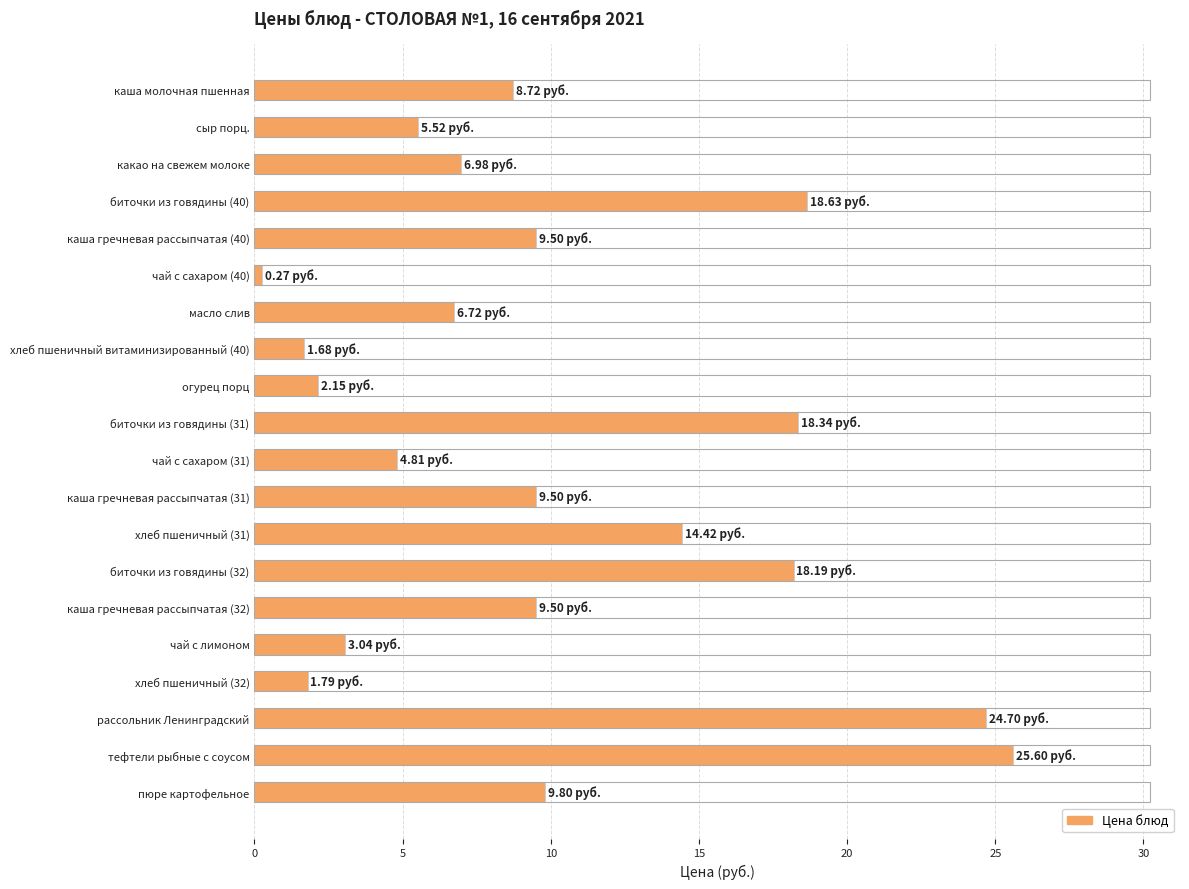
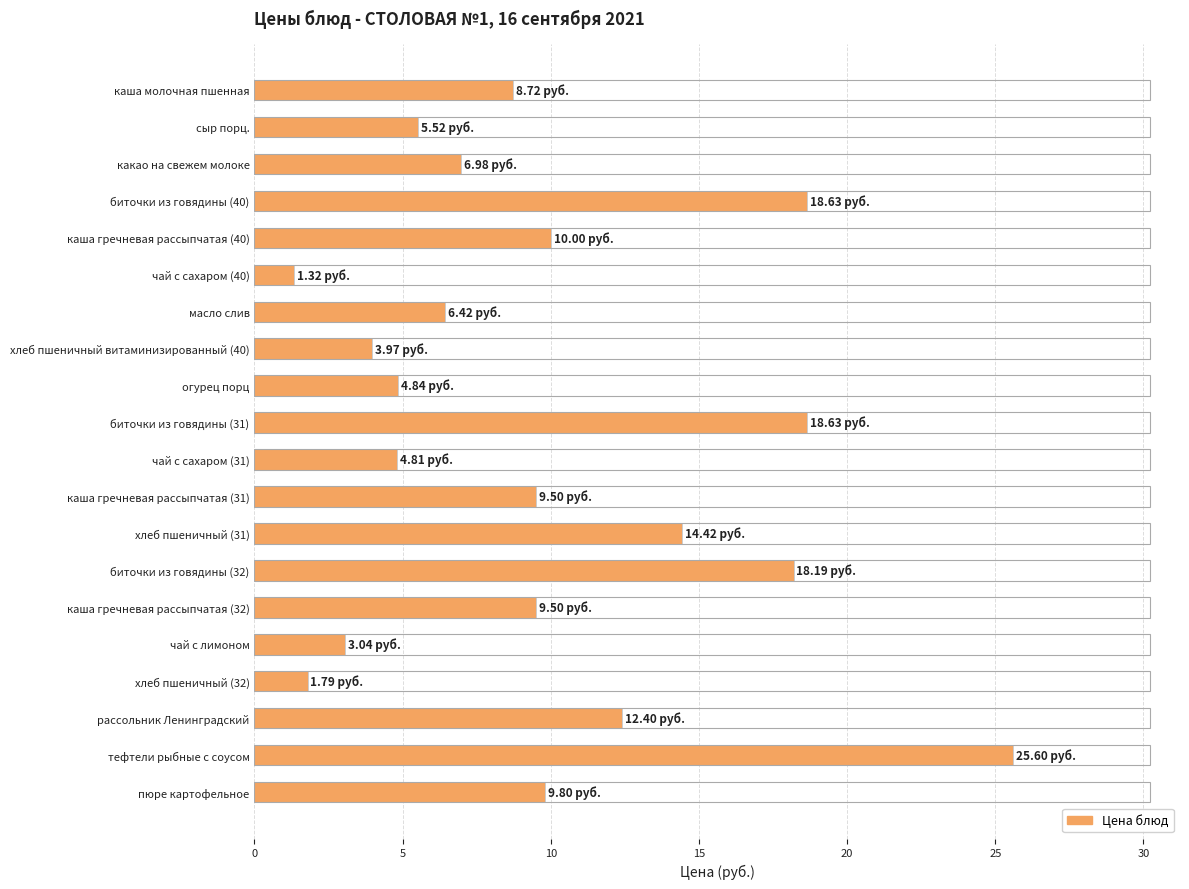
каша гречневая рассыпчатая (40): 9.50 -> 10.00
чай с сахаром (40): 0.27 -> 1.32
масло слив: 6.72 -> 6.42
хлеб пшеничный витаминизированный (40): 1.68 -> 3.97
огурец порц: 2.15 -> 4.84
биточки из говядины (31): 18.34 -> 18.63
рассольник Ленинградский: 24.70 -> 12.40
